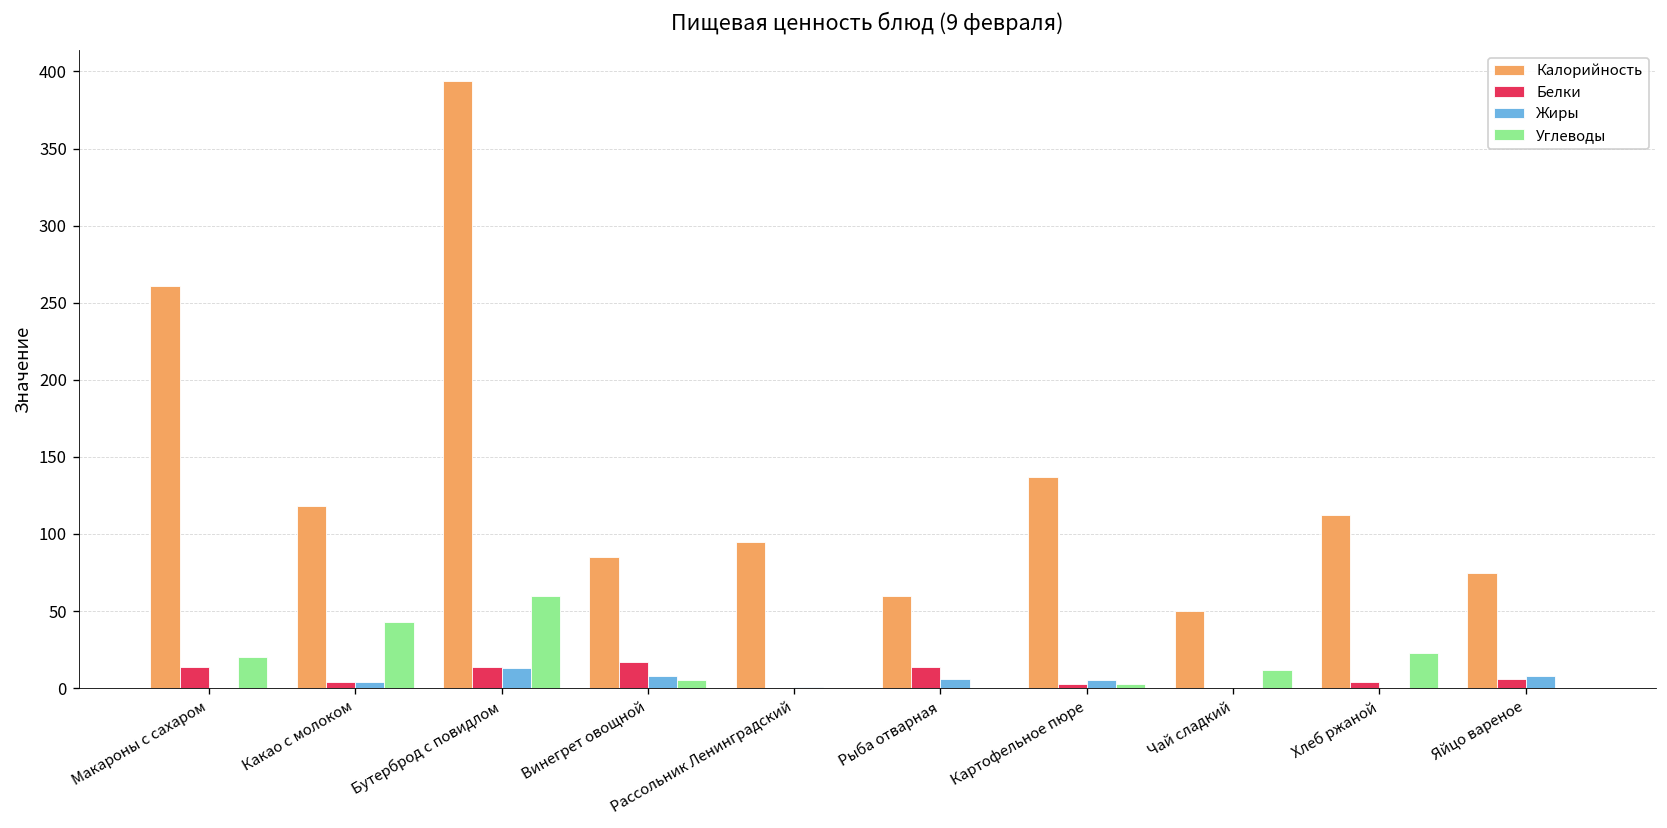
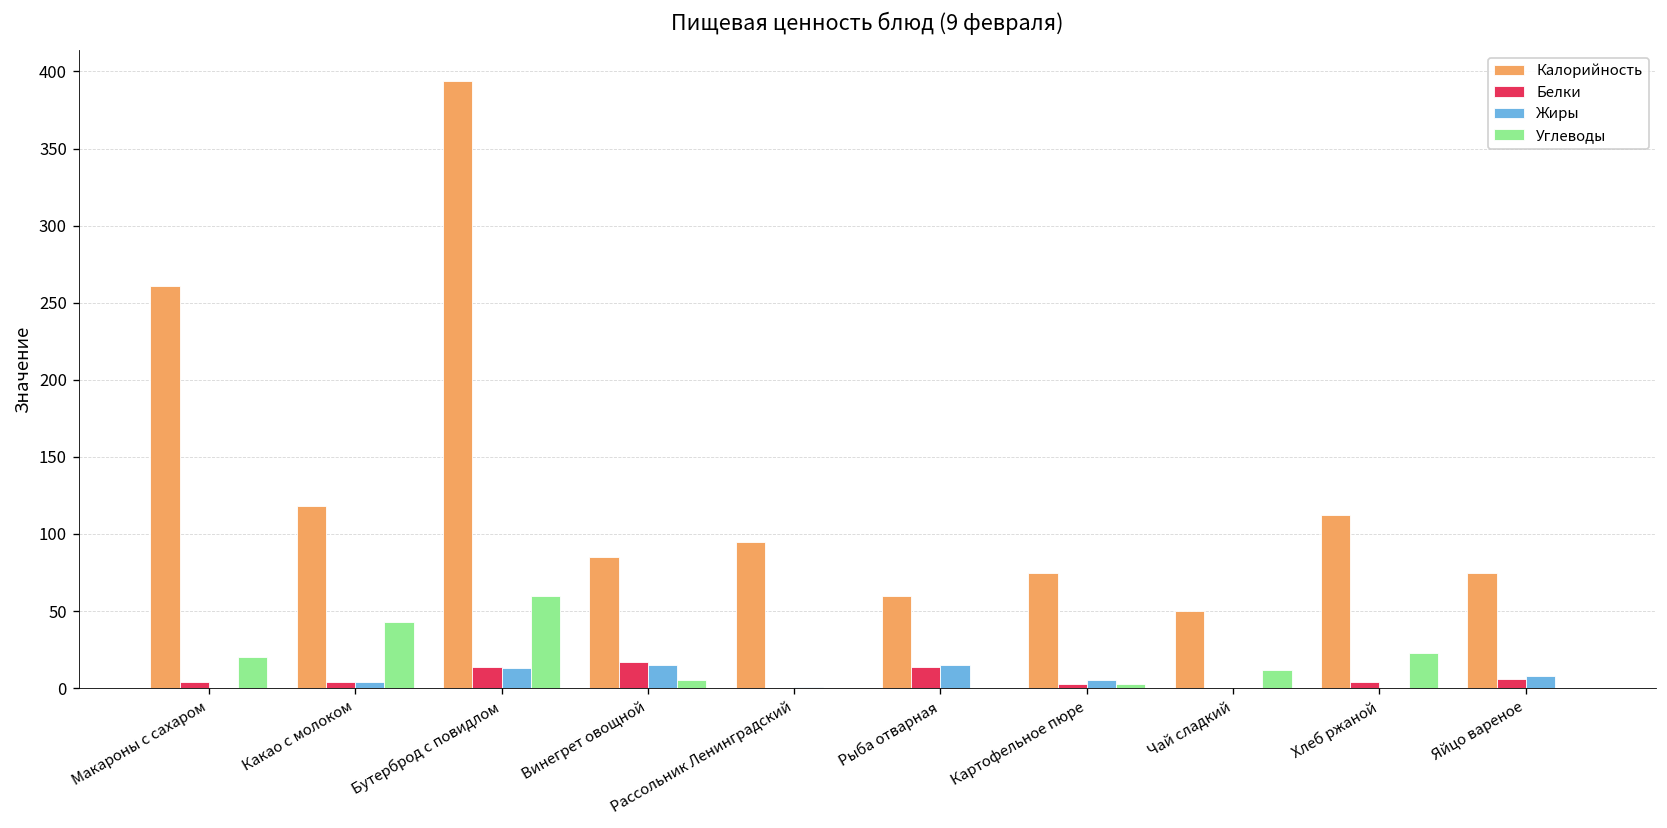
Белки, Макароны с сахаром: 14 -> 4
Жиры, Винегрет овощной: 8 -> 15
Жиры, Рыба отварная: 6 -> 15
Калорийность, Картофельное пюре: 137 -> 75
